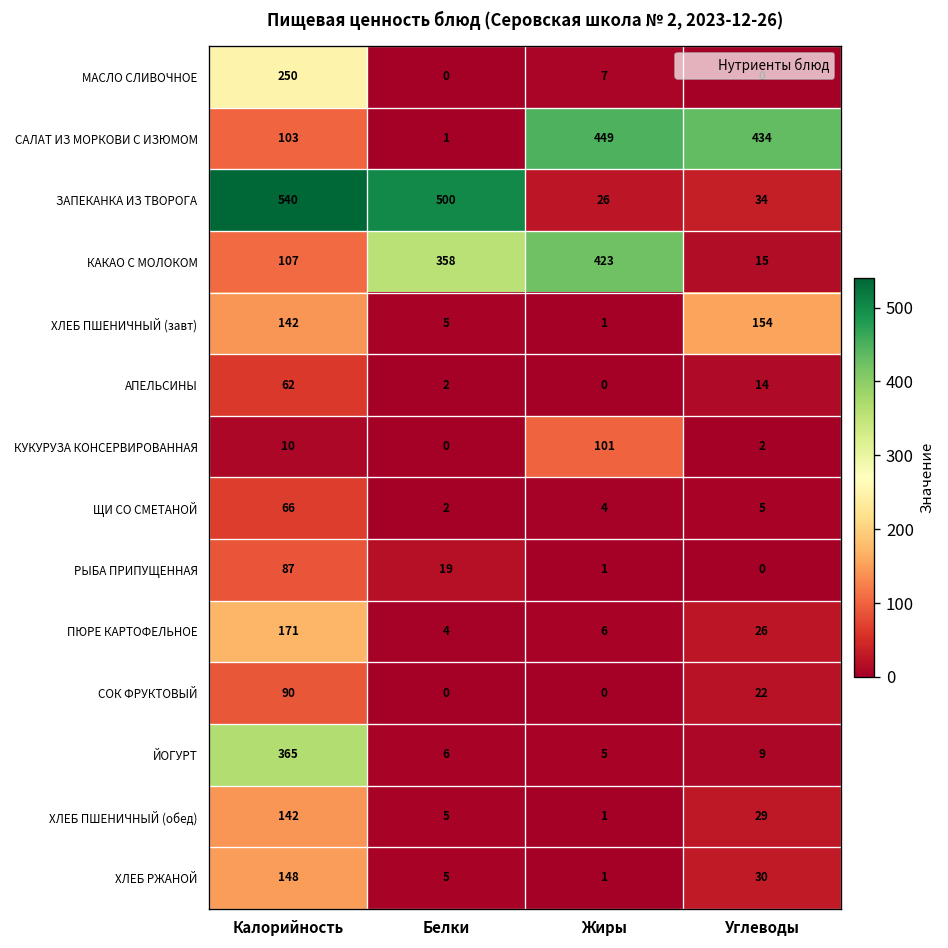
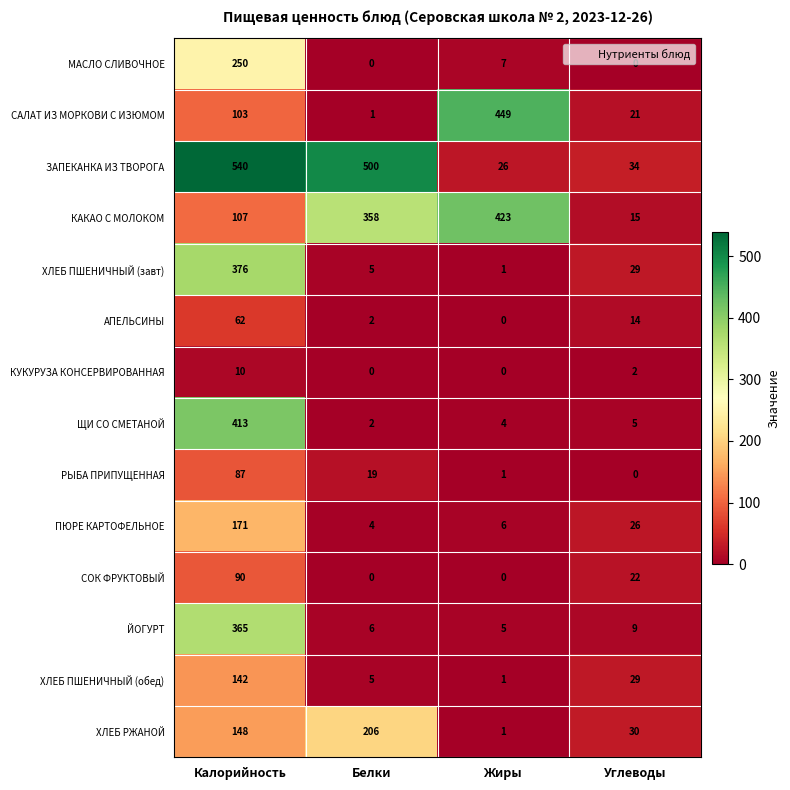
САЛАТ ИЗ МОРКОВИ С ИЗЮМОМ, Углеводы: 434 -> 21
ХЛЕБ ПШЕНИЧНЫЙ (завт), Калорийность: 142 -> 376
ХЛЕБ ПШЕНИЧНЫЙ (завт), Углеводы: 154 -> 29
КУКУРУЗА КОНСЕРВИРОВАННАЯ, Жиры: 101 -> 0
ЩИ СО СМЕТАНОЙ, Калорийность: 66 -> 413
ХЛЕБ РЖАНОЙ, Белки: 5 -> 206
